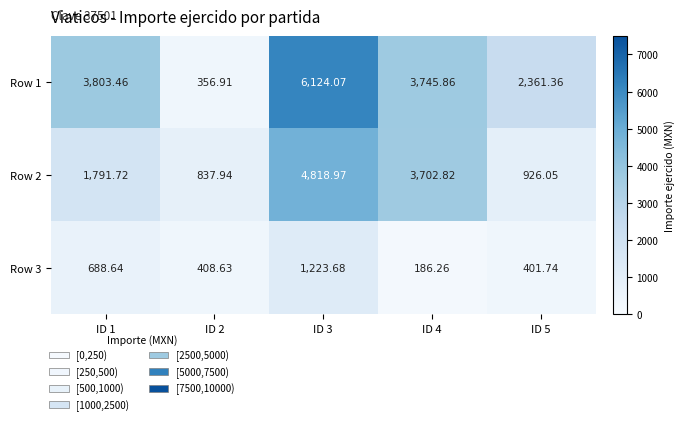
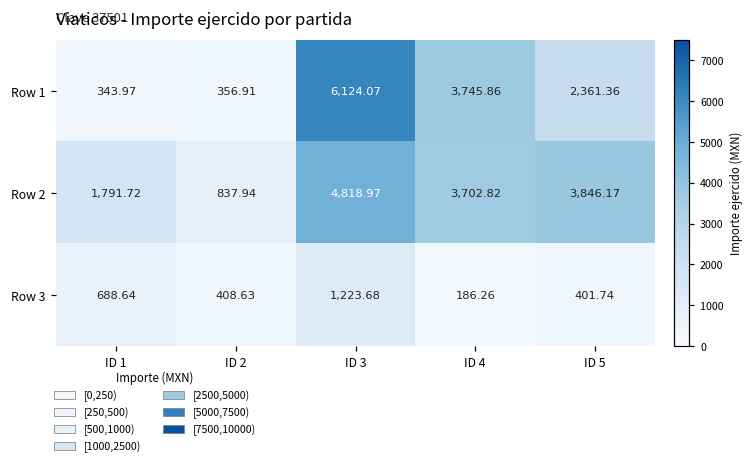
Row 1, ID 1: 3,803.46 -> 343.97
Row 2, ID 5: 926.05 -> 3,846.17
